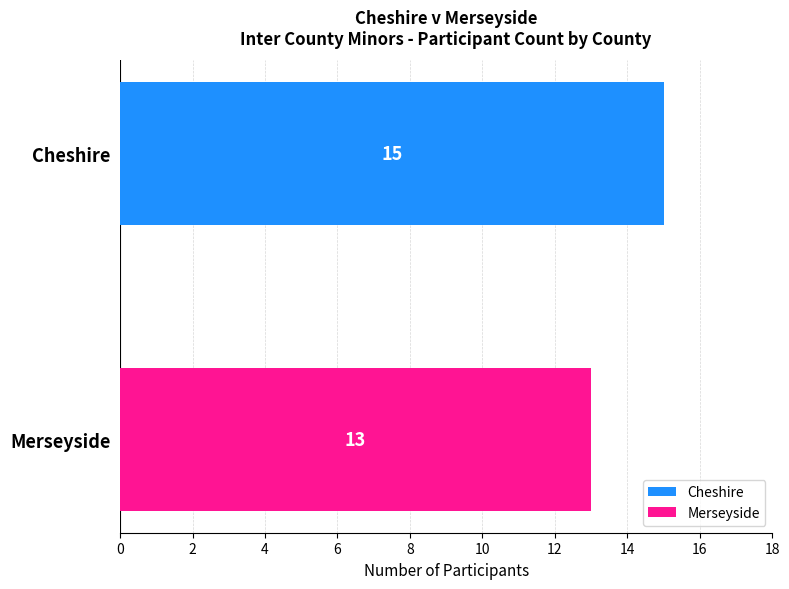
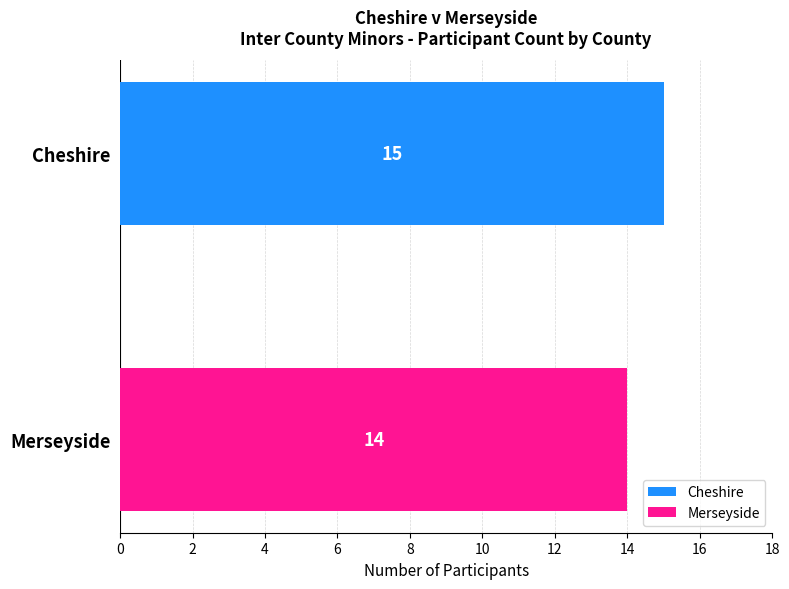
Merseyside: 13 -> 14
